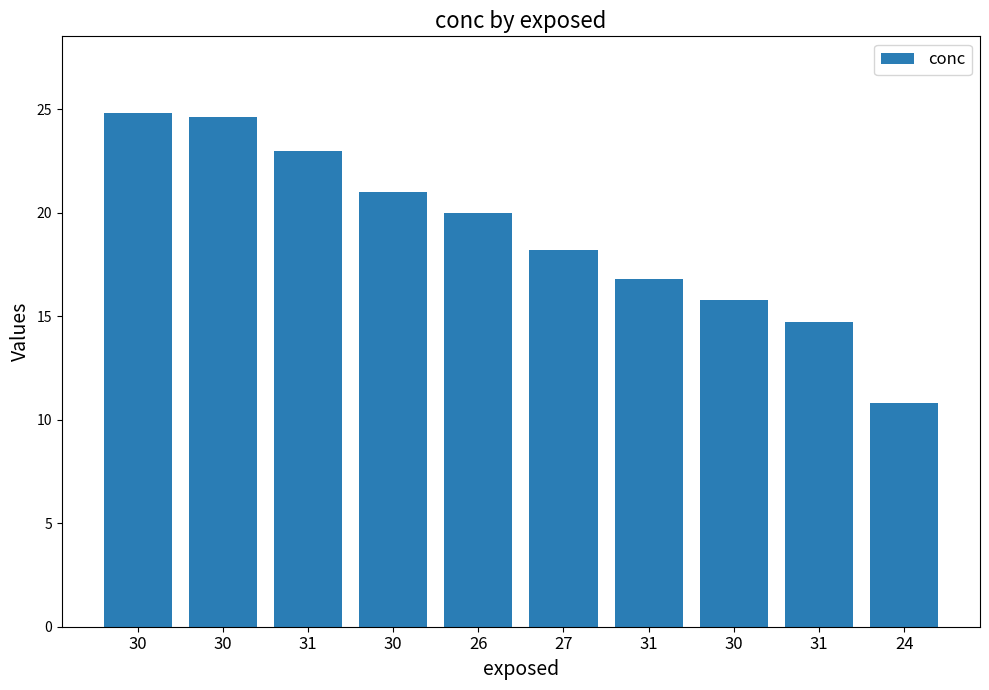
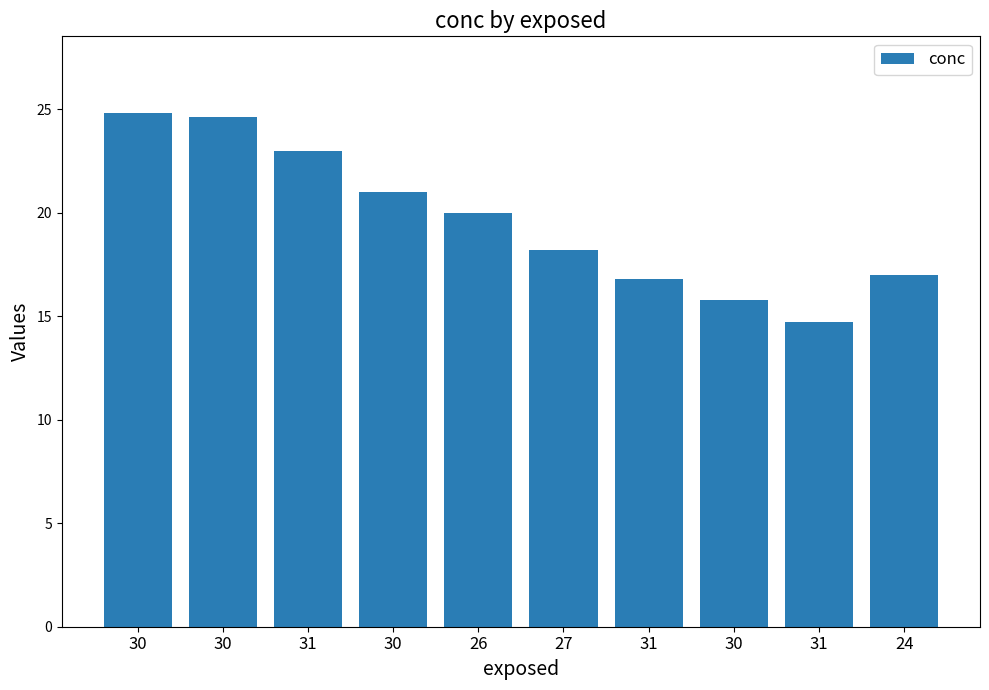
24: 10.8 -> 17.0
